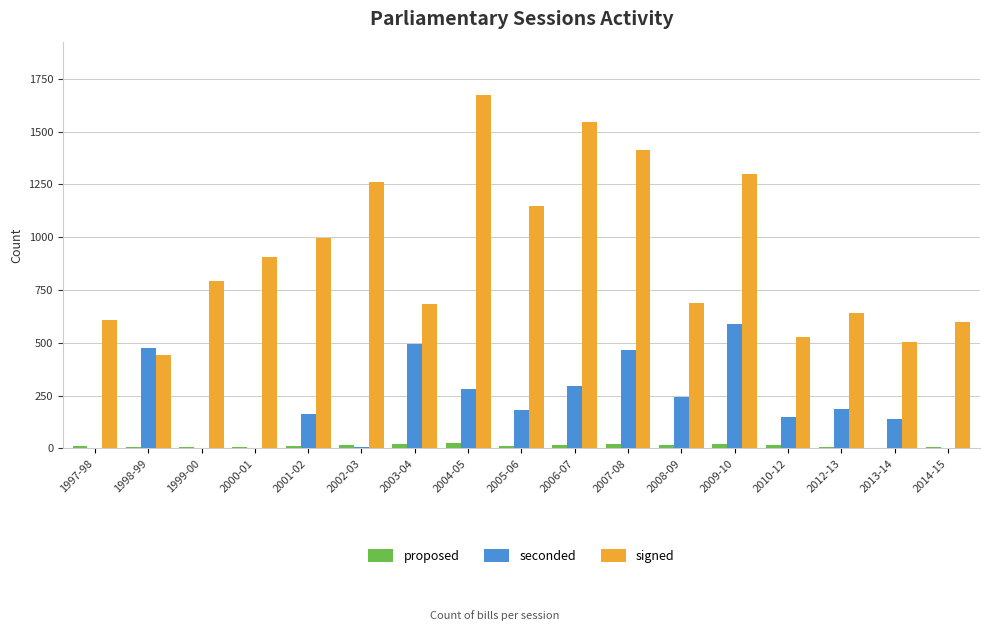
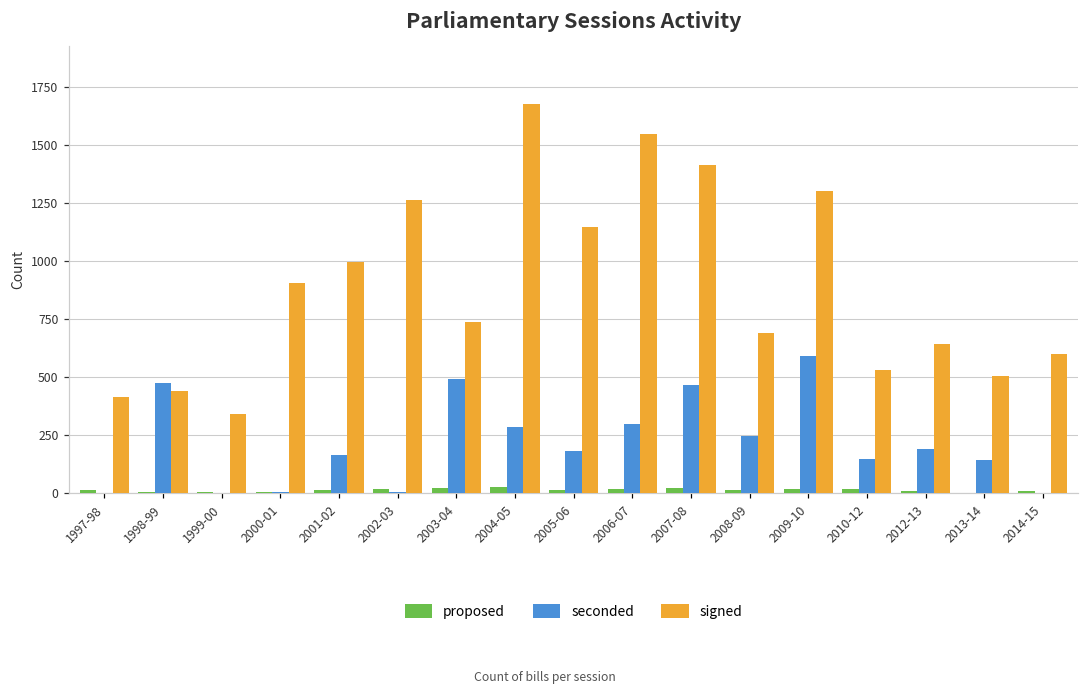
signed, 1997-98: 610 -> 420
signed, 1999-00: 790 -> 340
signed, 2003-04: 690 -> 740
